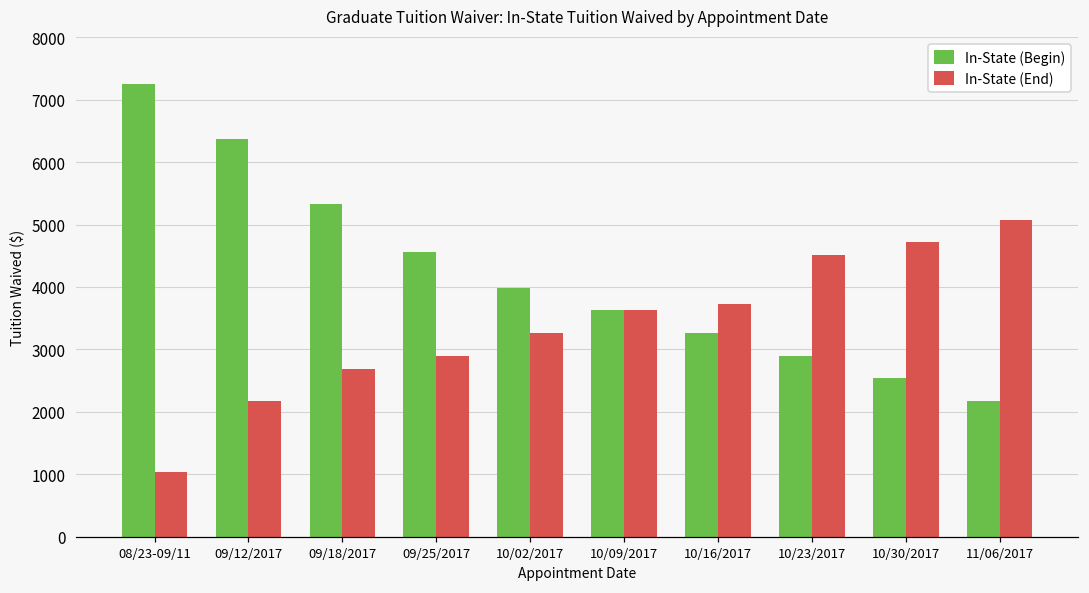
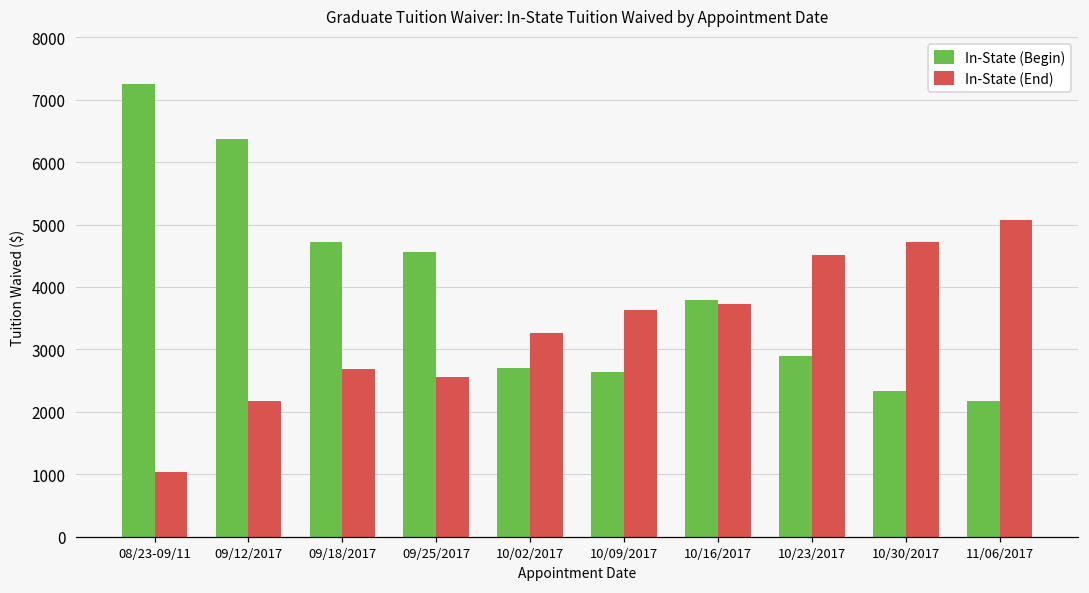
In-State (Begin), 09/18/2017: 5300 -> 4700
In-State (End), 09/25/2017: 2900 -> 2600
In-State (Begin), 10/02/2017: 4000 -> 2700
In-State (Begin), 10/09/2017: 3600 -> 2600
In-State (Begin), 10/16/2017: 3300 -> 3800
In-State (Begin), 10/30/2017: 2500 -> 2300
